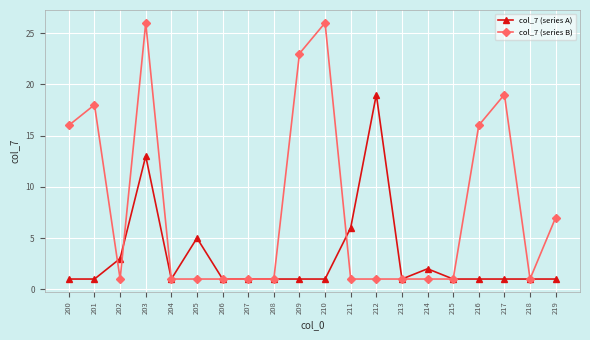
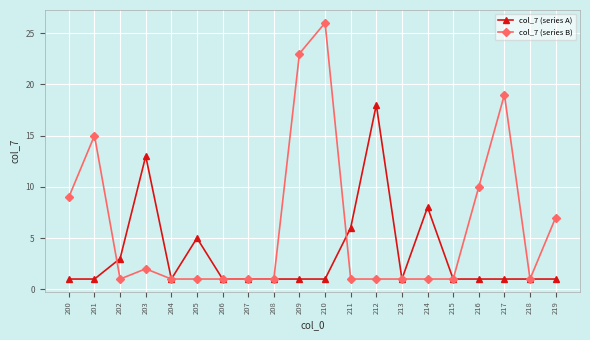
col_7 (series B), 200: 16 -> 9
col_7 (series B), 201: 18 -> 15
col_7 (series B), 203: 26 -> 2
col_7 (series A), 212: 19 -> 18
col_7 (series A), 214: 2 -> 8
col_7 (series B), 216: 16 -> 10
